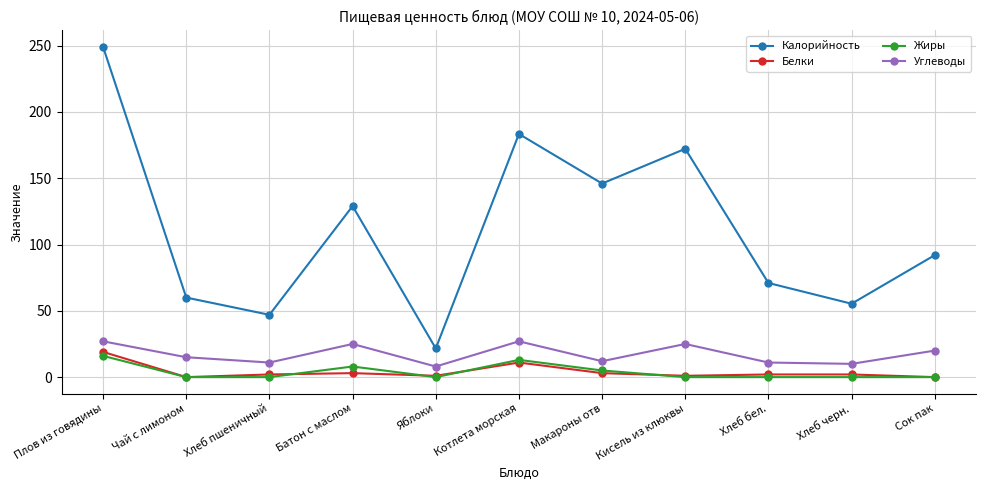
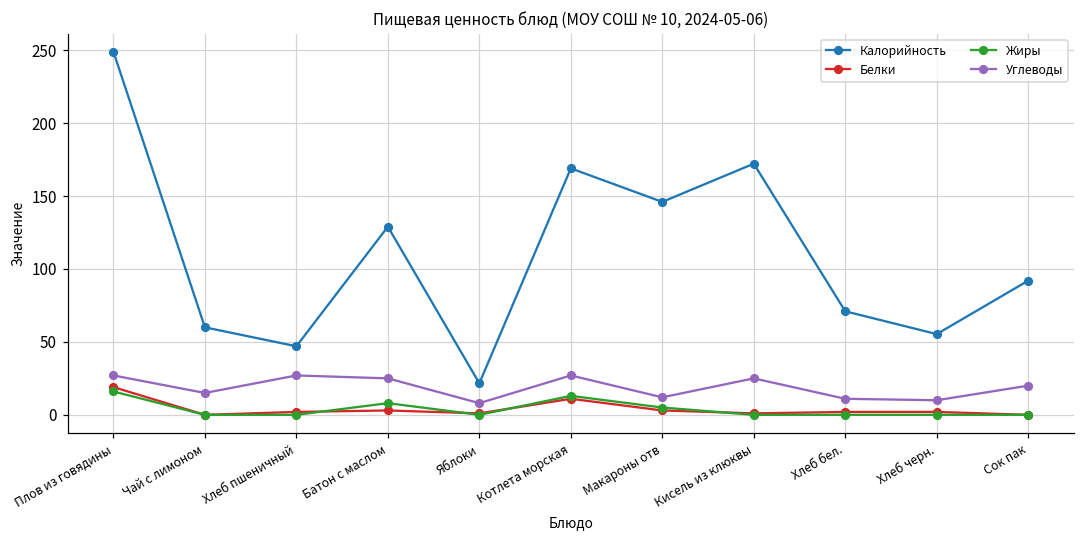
Углеводы, Хлеб пшеничный: 11 -> 27
Калорийность, Котлета морская: 183 -> 169
